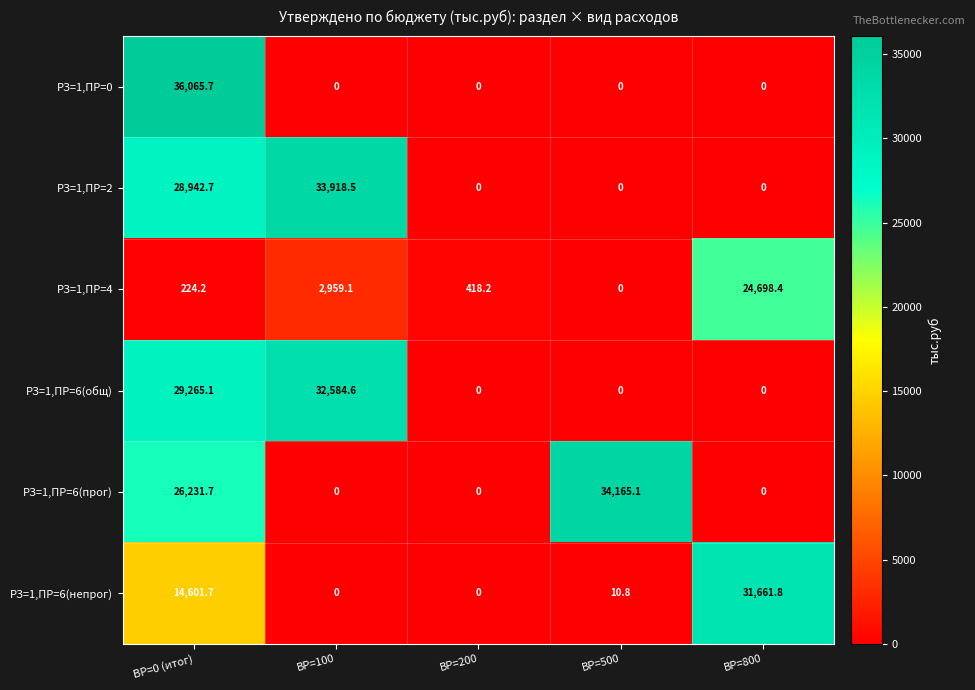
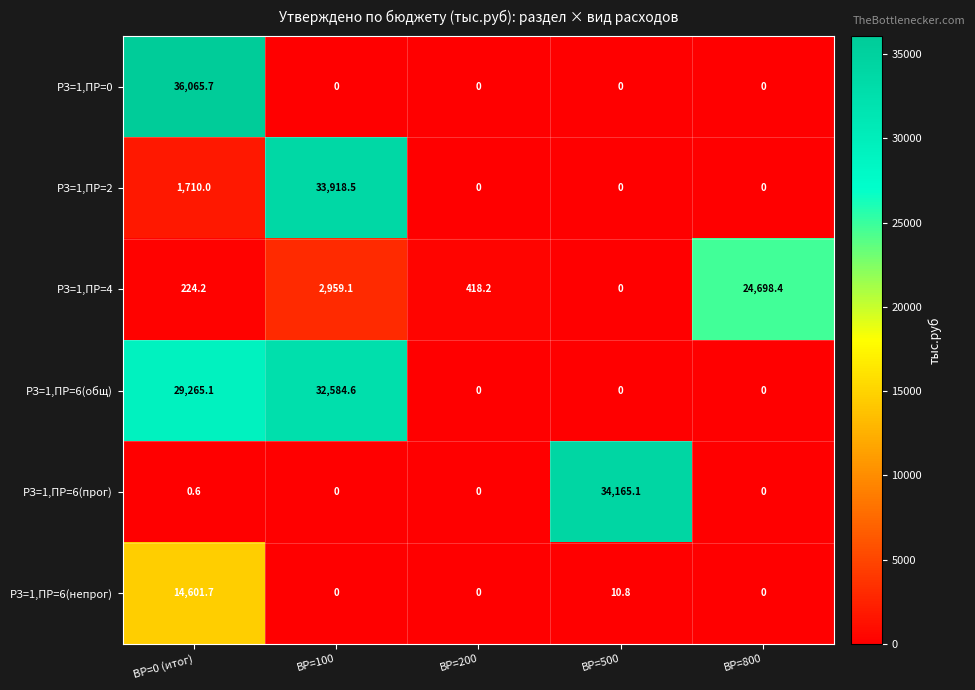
РЗ=1,ПР=2, ВР=0 (итог): 28,942.7 -> 1,710.0
РЗ=1,ПР=6(прог), ВР=0 (итог): 26,231.7 -> 0.6
РЗ=1,ПР=6(непрог), ВР=800: 31,661.8 -> 0
